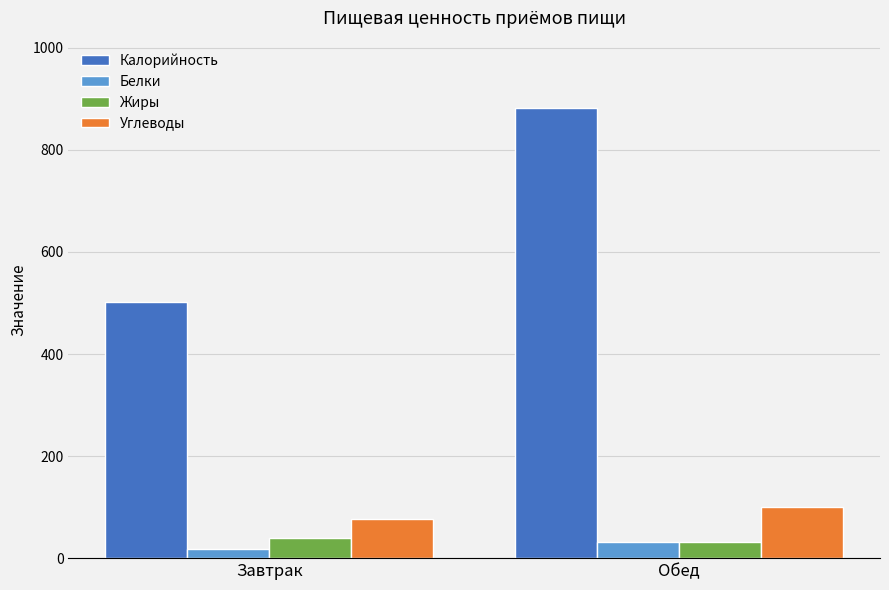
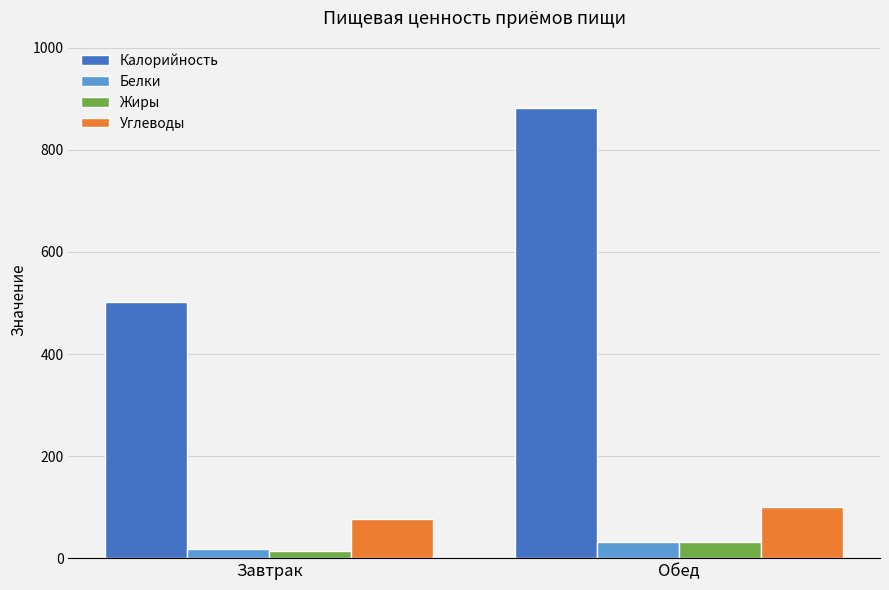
Жиры, Завтрак: 40 -> 10
